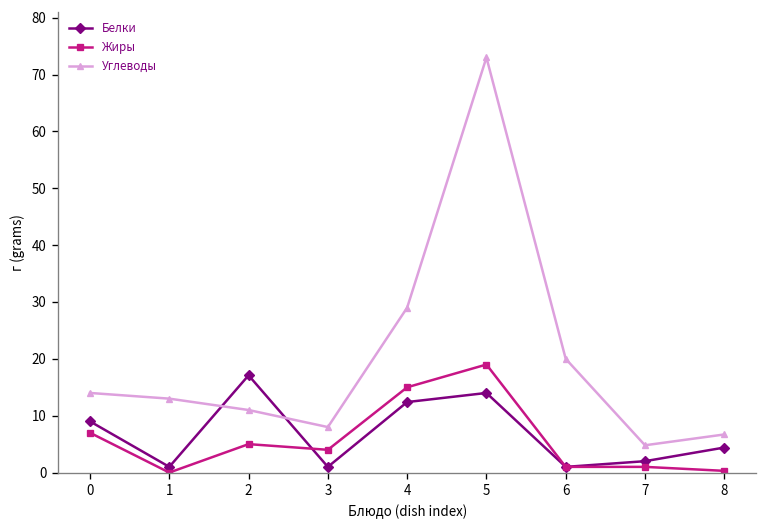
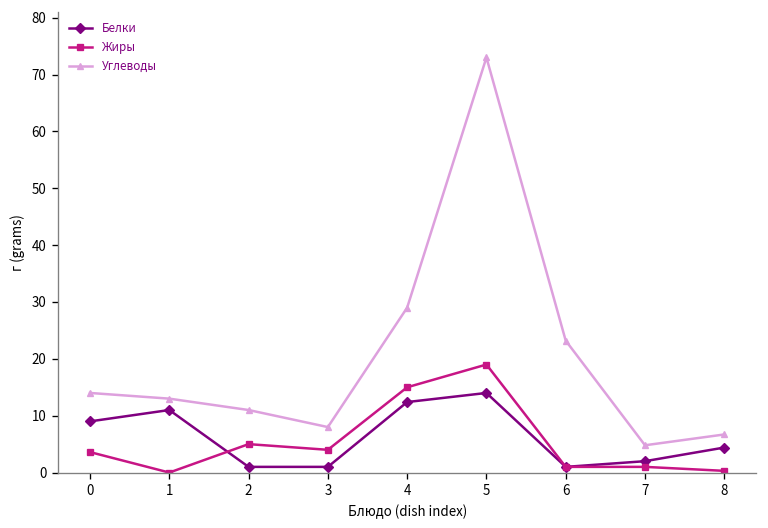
Жиры, 0: 7 -> 4
Белки, 1: 1 -> 11
Белки, 2: 17 -> 1
Углеводы, 6: 20 -> 23
